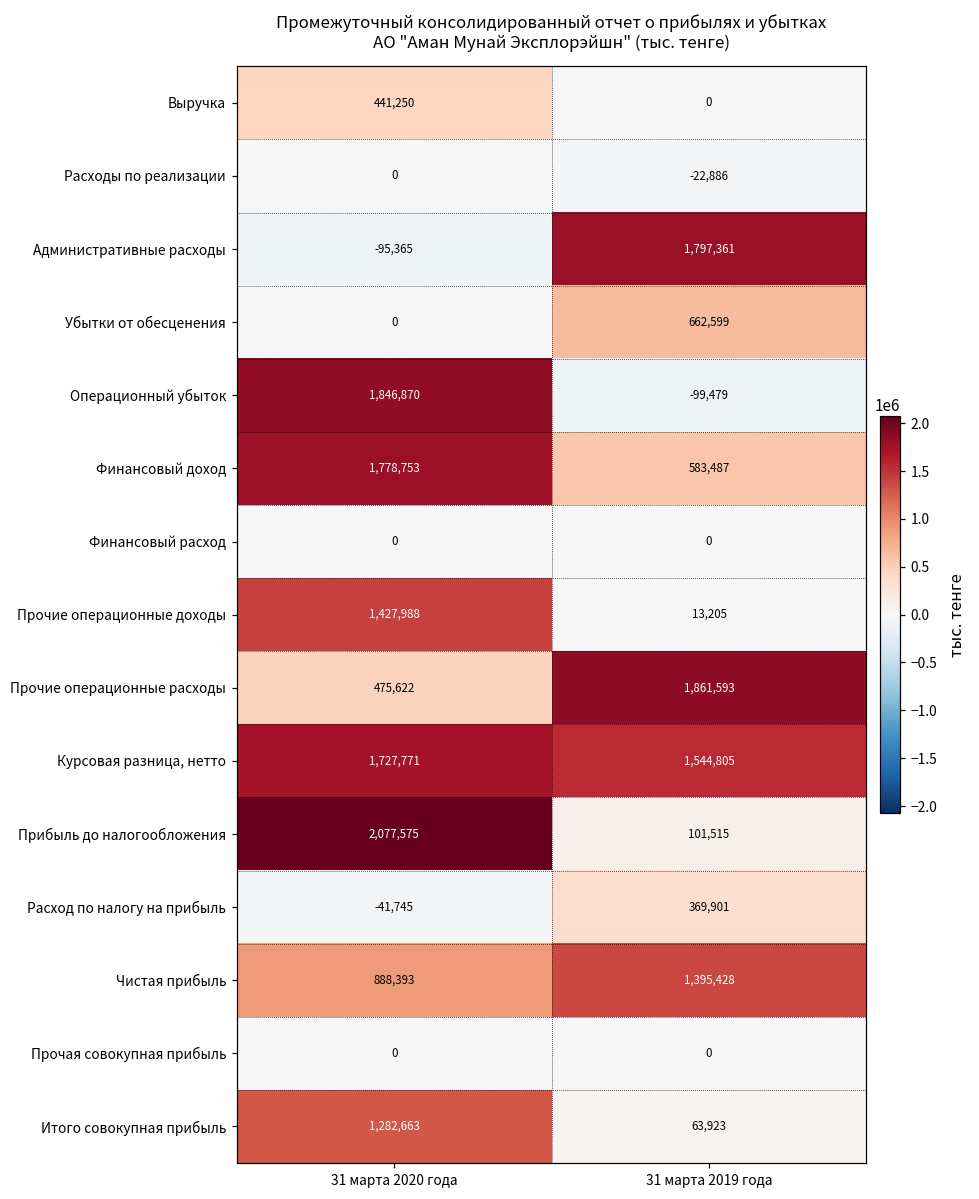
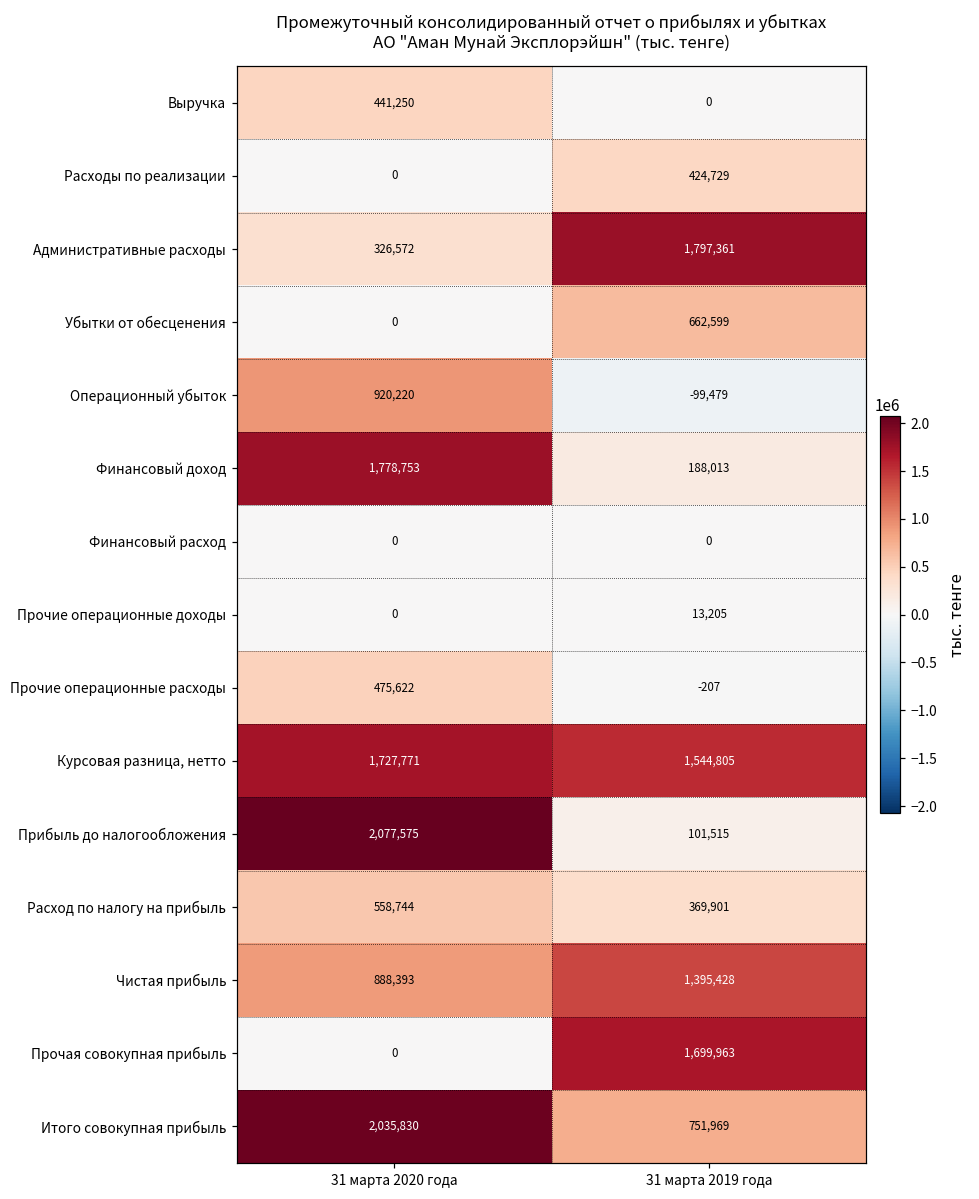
Расходы по реализации, 31 марта 2019 года: -22,886 -> 424,729
Административные расходы, 31 марта 2020 года: -95,365 -> 326,572
Операционный убыток, 31 марта 2020 года: 1,846,870 -> 920,220
Финансовый доход, 31 марта 2019 года: 583,487 -> 188,013
Прочие операционные доходы, 31 марта 2020 года: 1,427,988 -> 0
Прочие операционные расходы, 31 марта 2019 года: 1,861,593 -> -207
Расход по налогу на прибыль, 31 марта 2020 года: -41,745 -> 558,744
Прочая совокупная прибыль, 31 марта 2019 года: 0 -> 1,699,963
Итого совокупная прибыль, 31 марта 2020 года: 1,282,663 -> 2,035,830
Итого совокупная прибыль, 31 марта 2019 года: 63,923 -> 751,969
